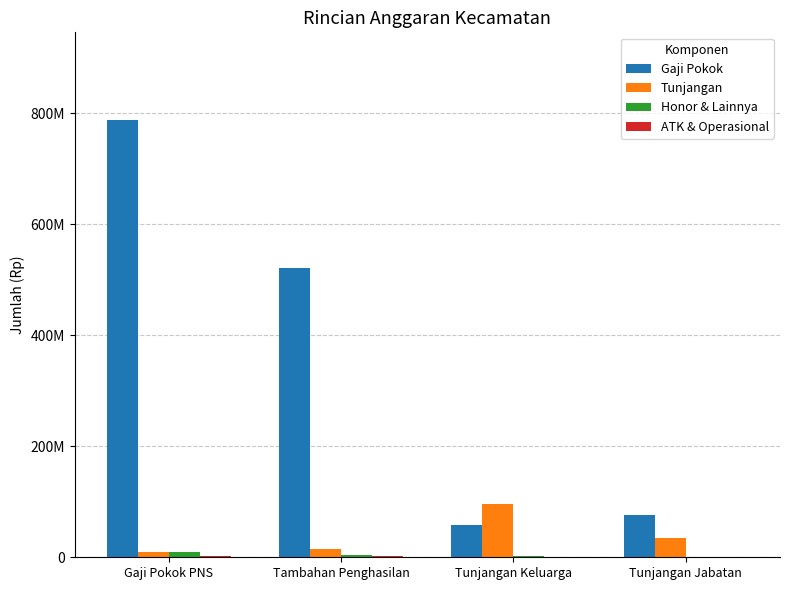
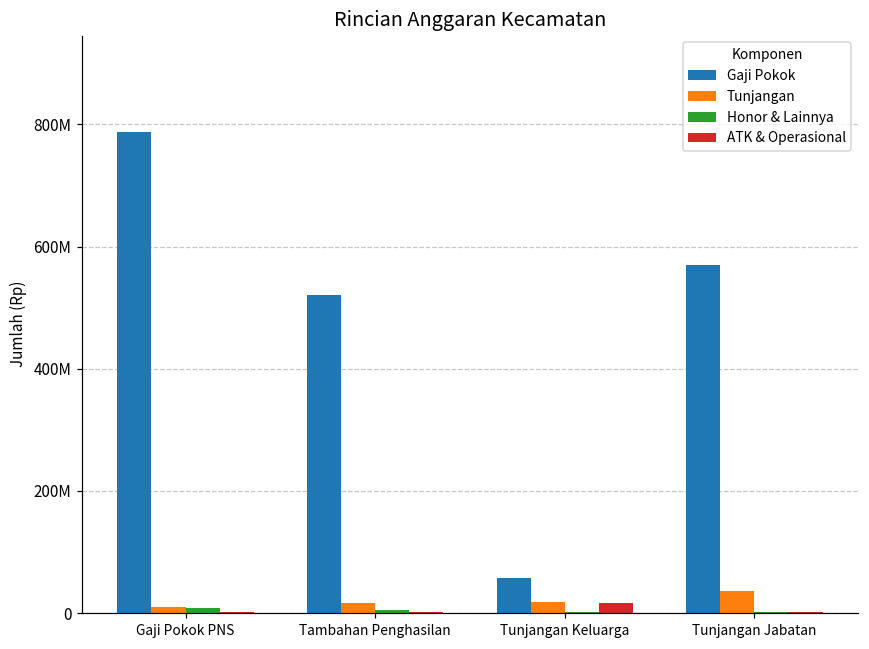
Tunjangan, Tunjangan Keluarga: 100000000 -> 20000000
ATK & Operasional, Tunjangan Keluarga: 0 -> 20000000
Gaji Pokok, Tunjangan Jabatan: 80000000 -> 570000000
